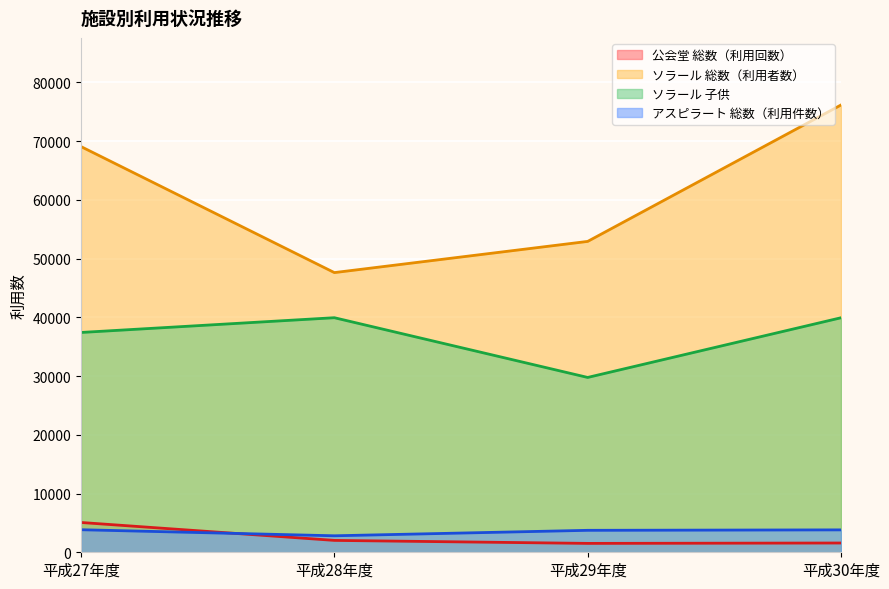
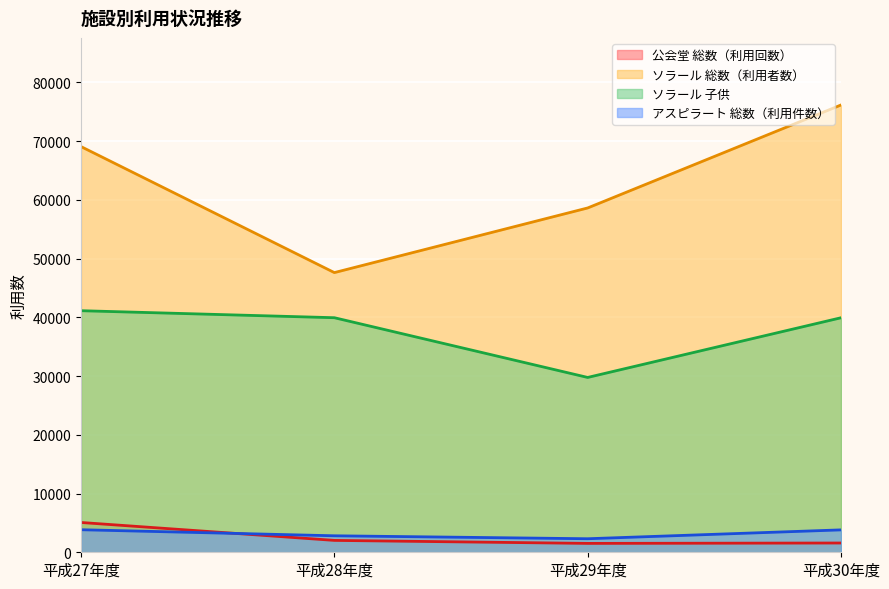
ソラール 子供, 平成27年度: 37000 -> 41000
ソラール 総数（利用者数）, 平成29年度: 53000 -> 59000
アスピラート 総数（利用件数）, 平成29年度: 4000 -> 2000
